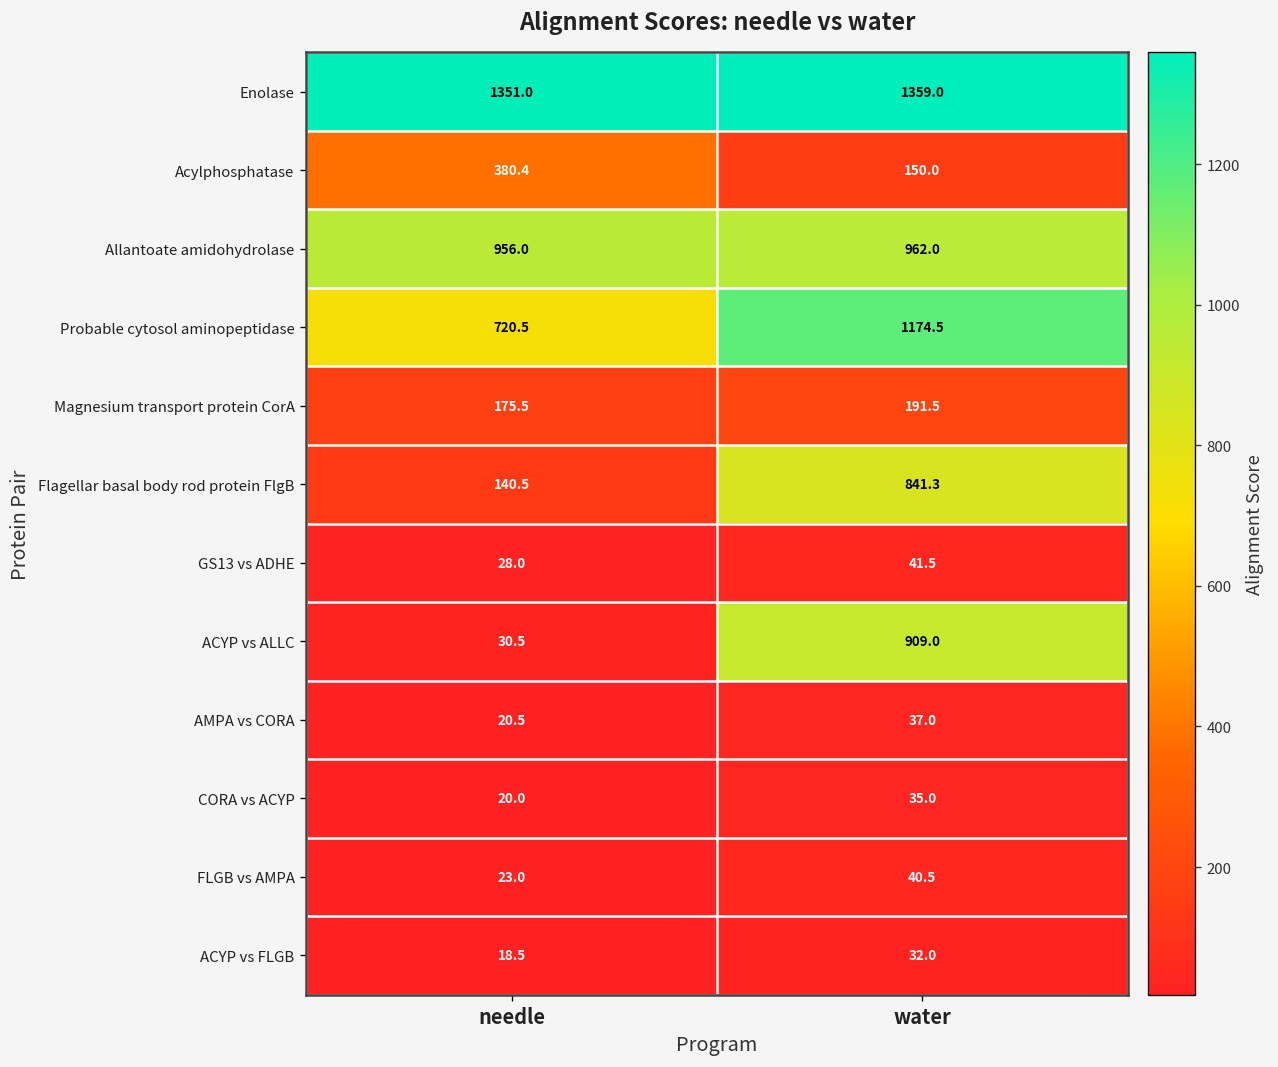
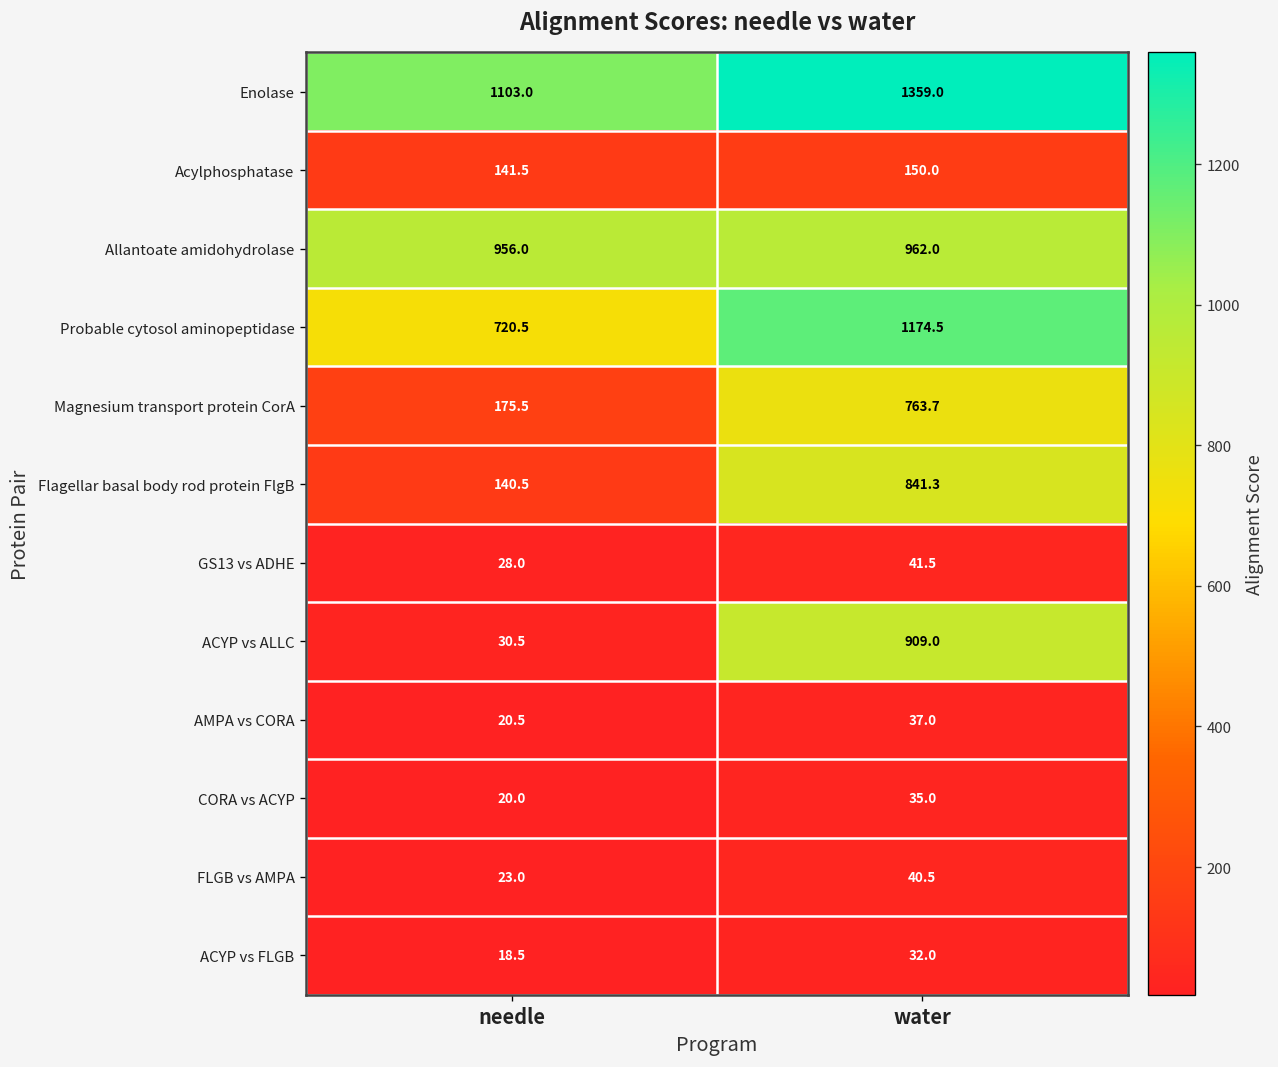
Enolase, needle: 1351.0 -> 1103.0
Acylphosphatase, needle: 380.4 -> 141.5
Magnesium transport protein CorA, water: 191.5 -> 763.7
